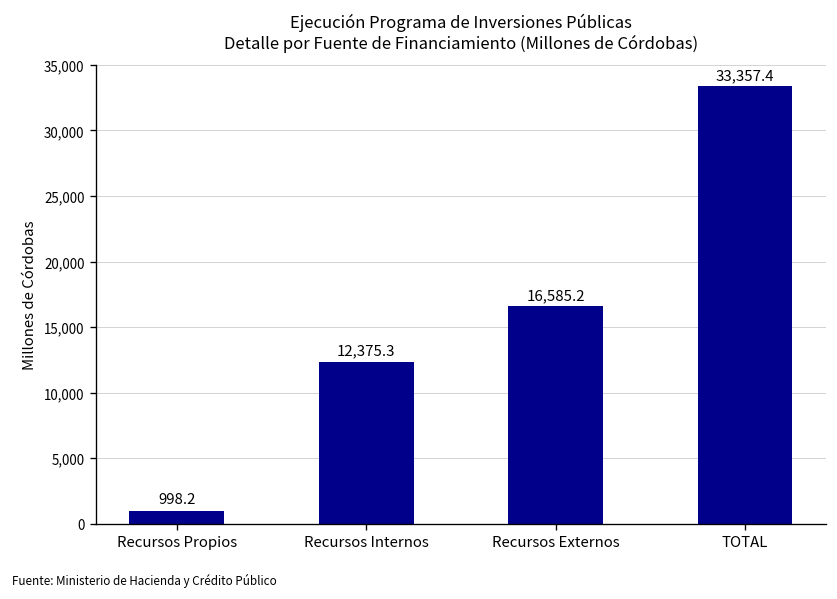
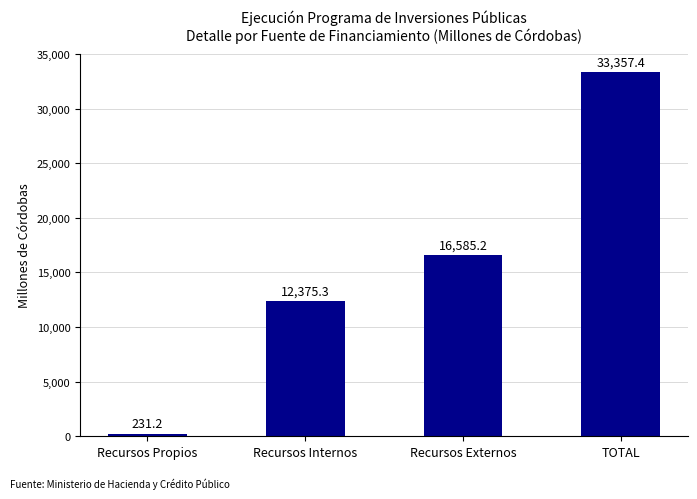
Recursos Propios: 998.2 -> 231.2
